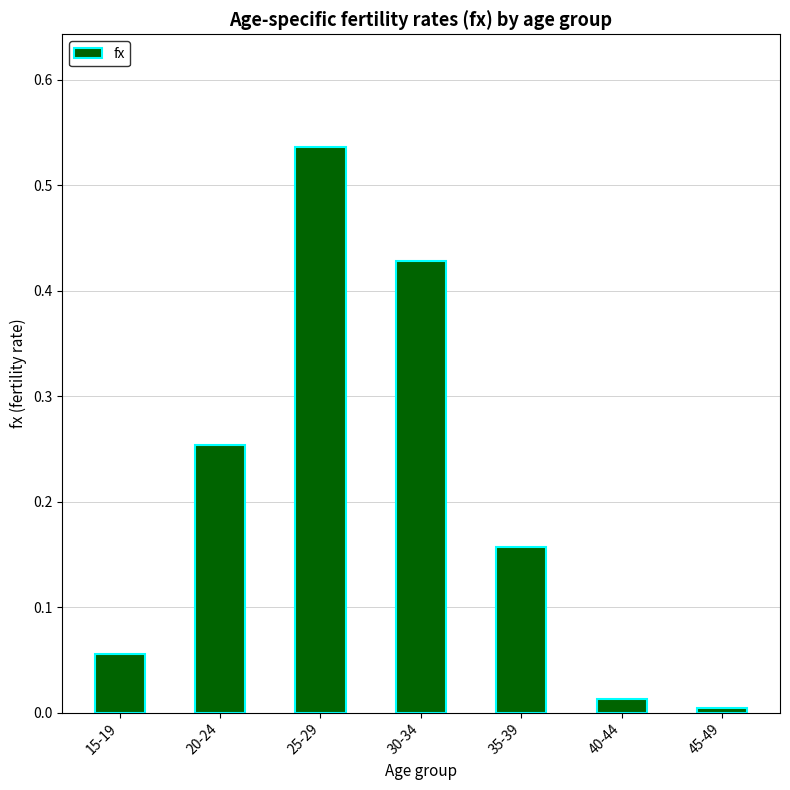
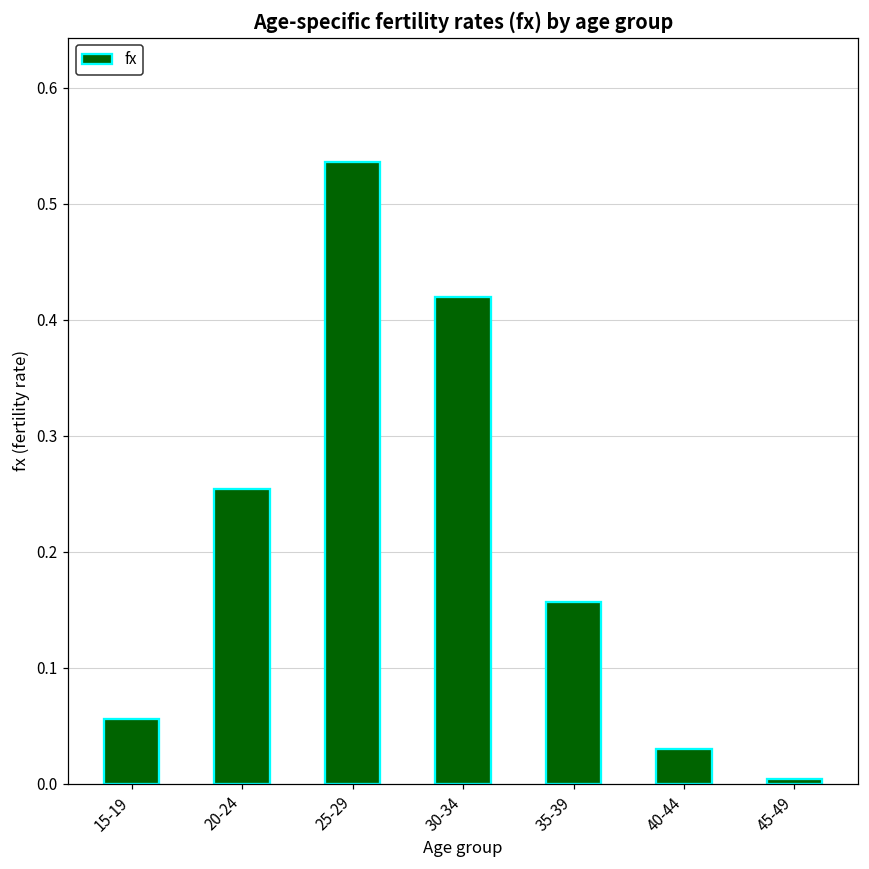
30-34: 0.429 -> 0.420
40-44: 0.013 -> 0.030
